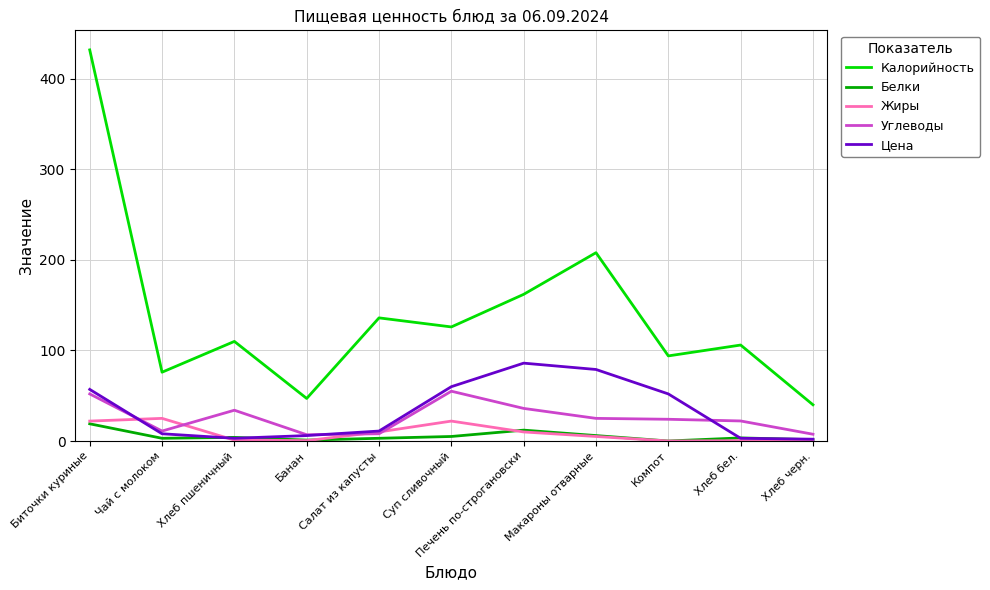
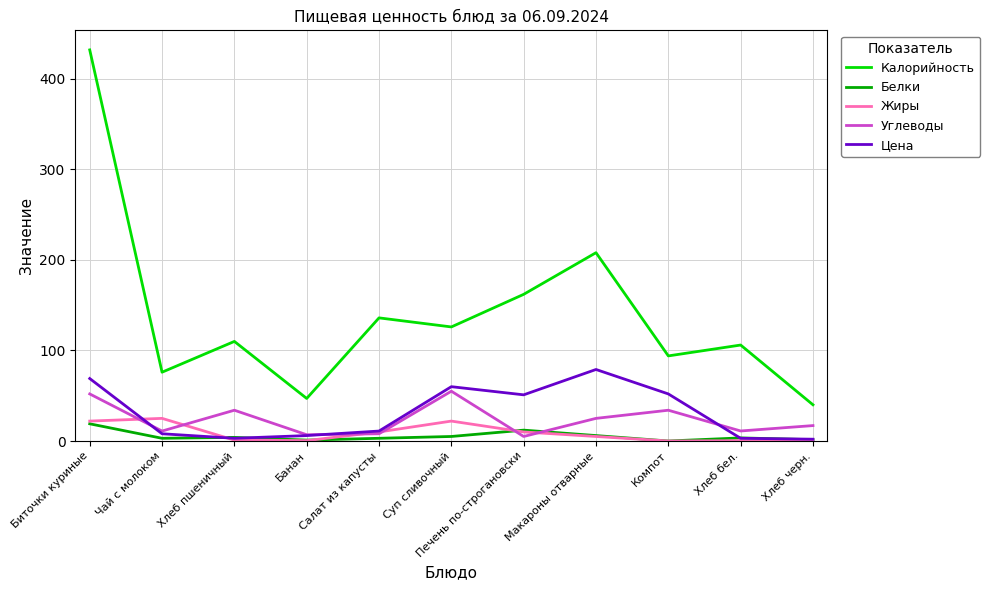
Цена, Биточки куриные: 60 -> 70
Углеводы, Печень по-строгановски: 40 -> 10
Цена, Печень по-строгановски: 90 -> 50
Углеводы, Компот: 20 -> 30
Углеводы, Хлеб бел.: 20 -> 10
Углеводы, Хлеб черн.: 10 -> 20
